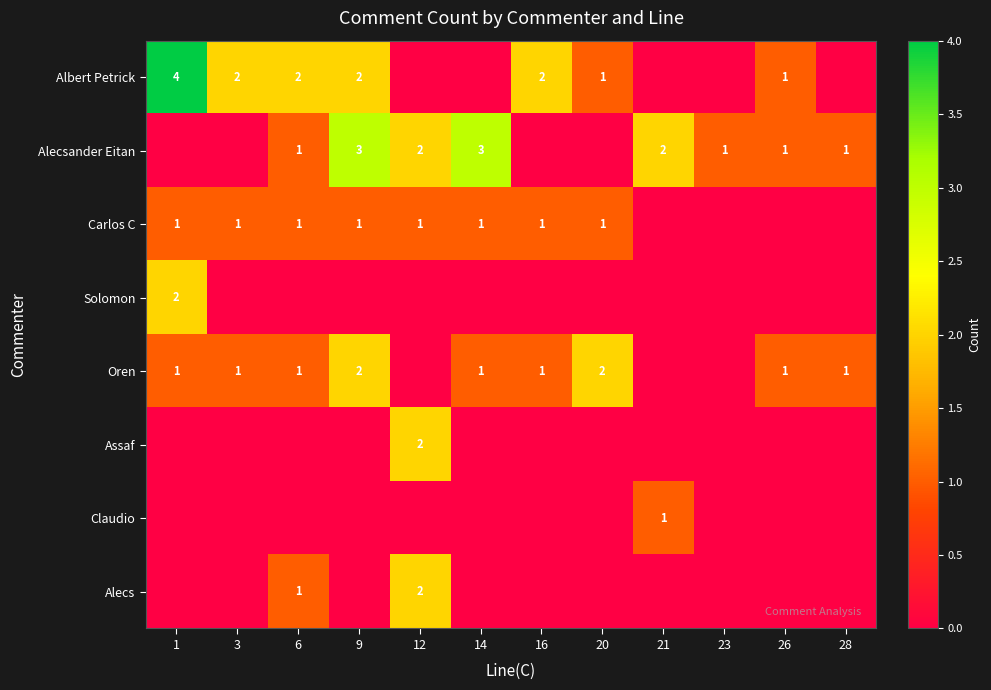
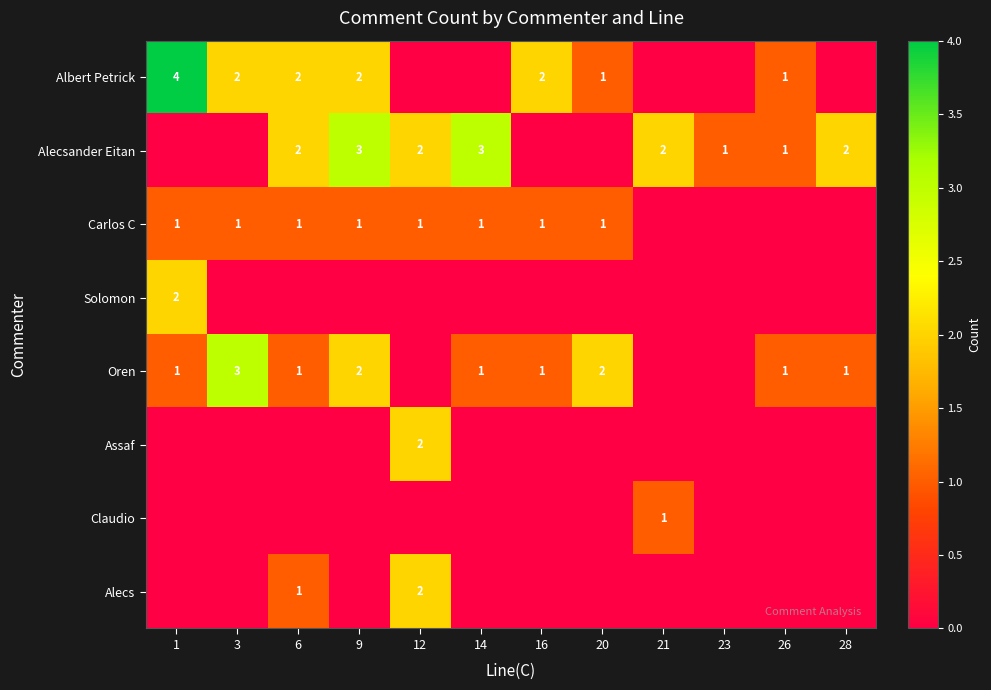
Alecsander Eitan, 6: 1 -> 2
Alecsander Eitan, 28: 1 -> 2
Oren, 3: 1 -> 3
